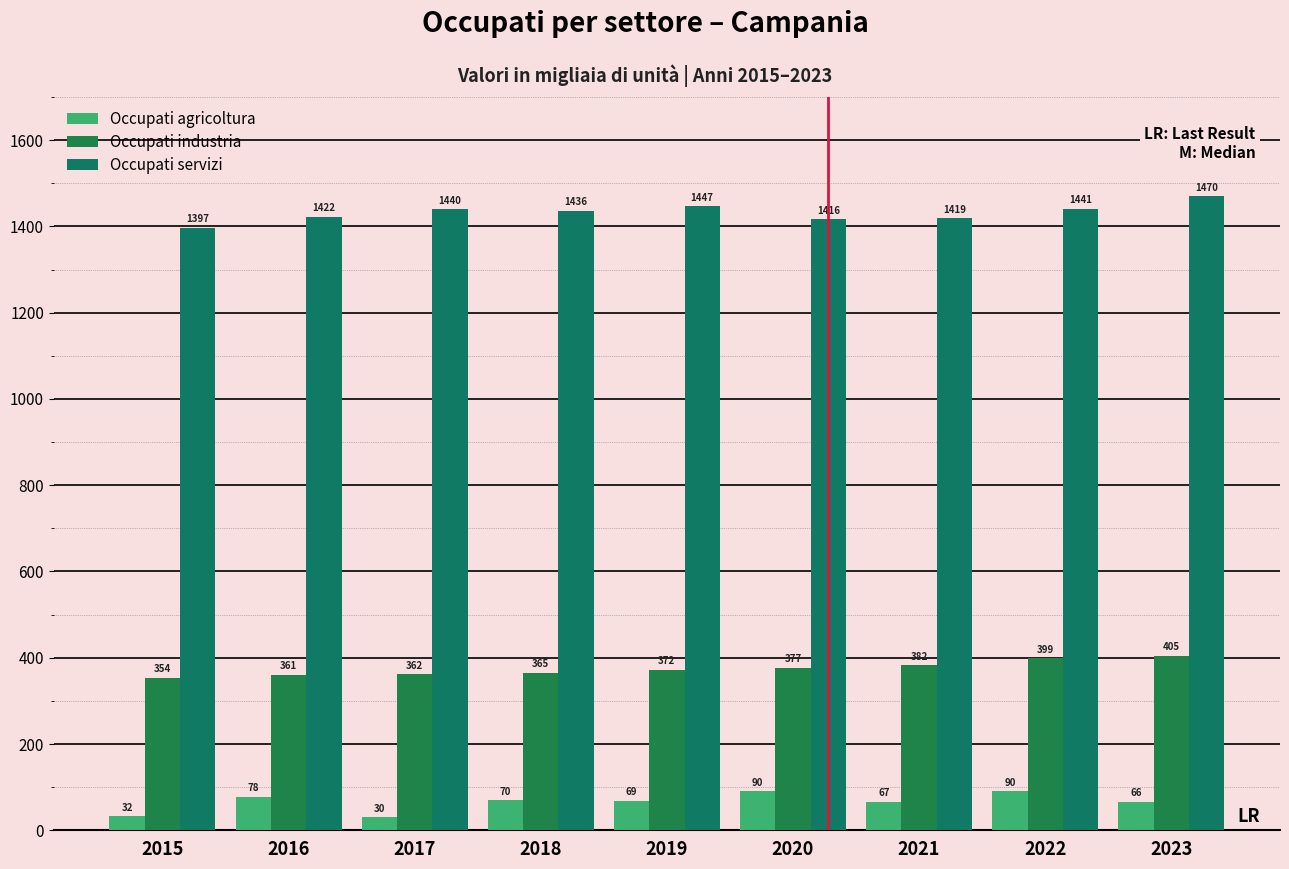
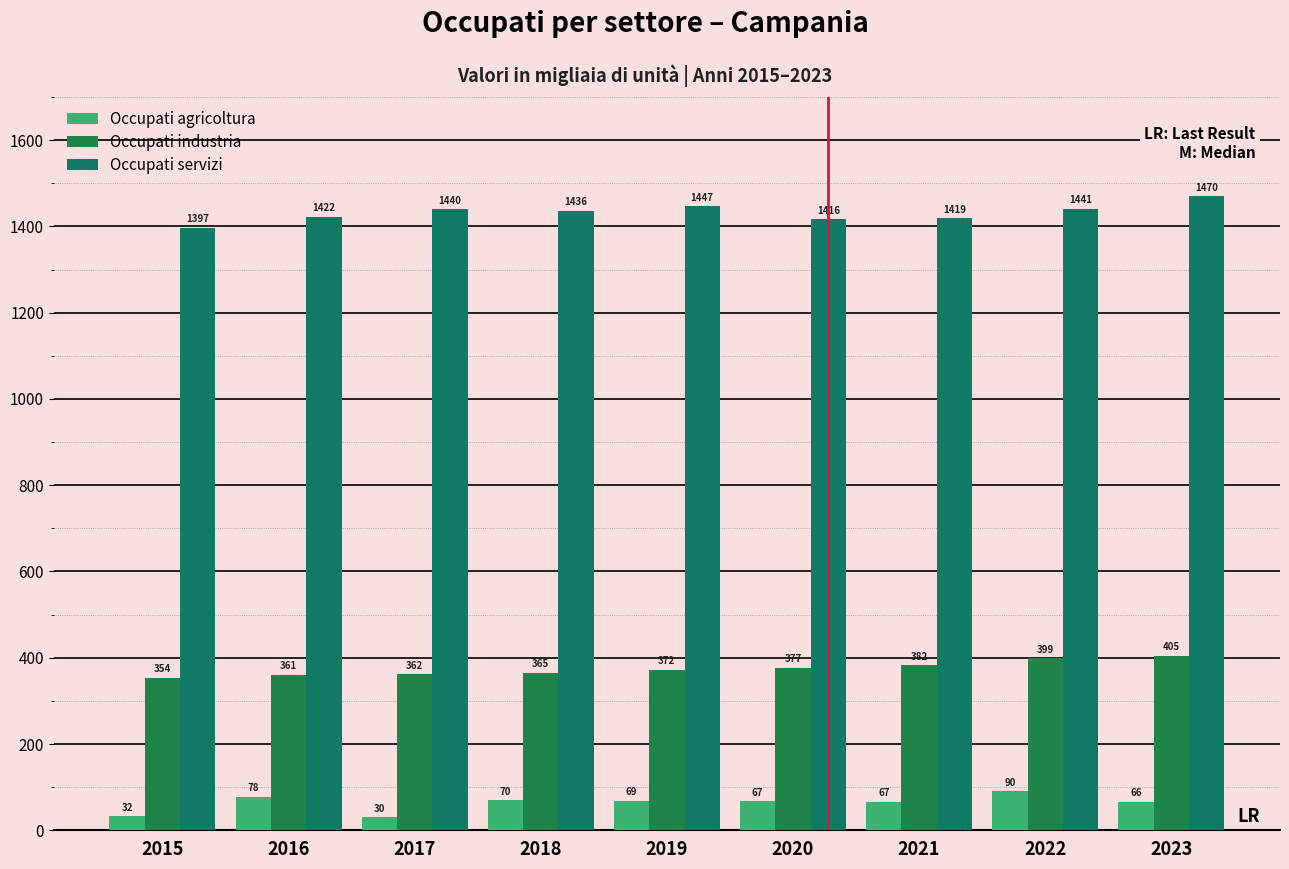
Occupati agricoltura, 2020: 90 -> 67
